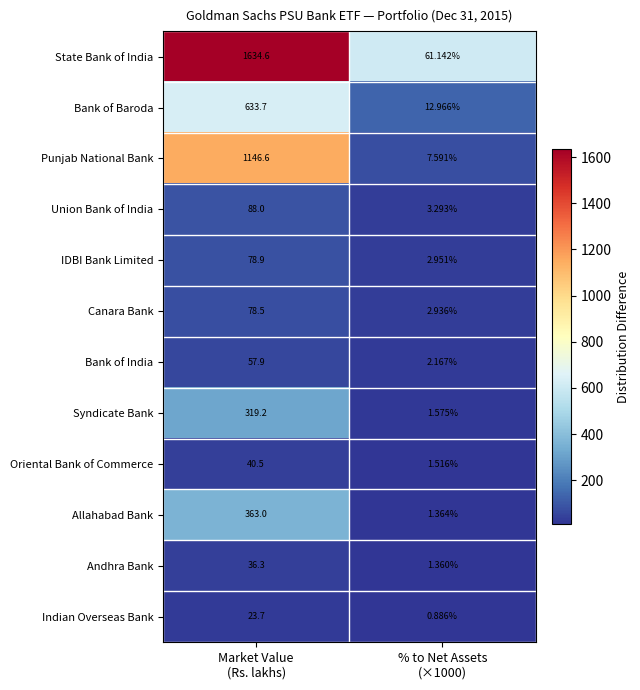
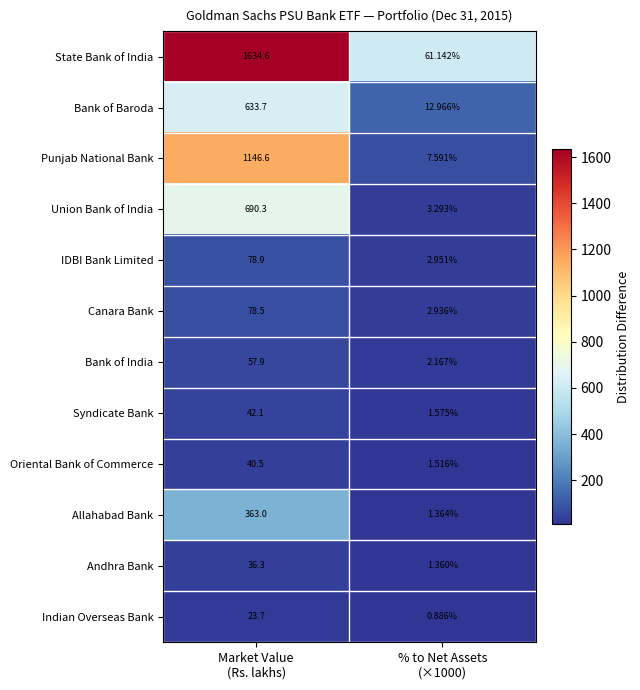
Union Bank of India, Market Value (Rs. lakhs): 88.0 -> 690.3
Syndicate Bank, Market Value (Rs. lakhs): 319.2 -> 42.1
